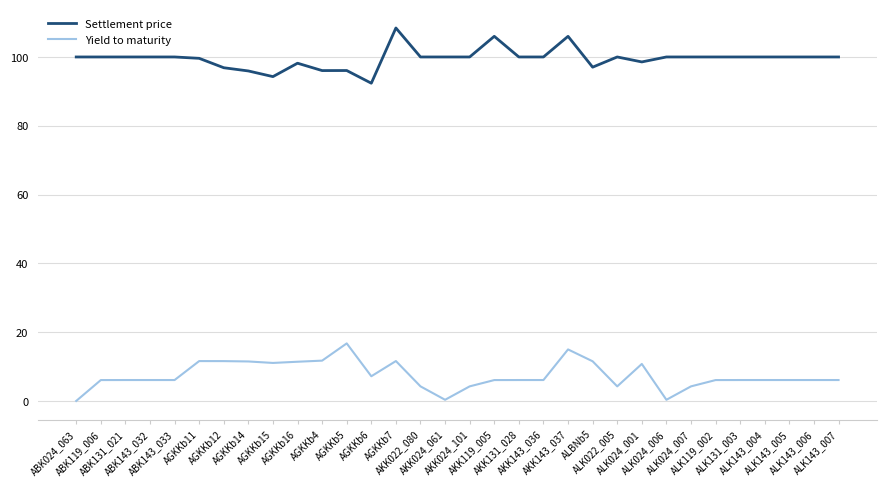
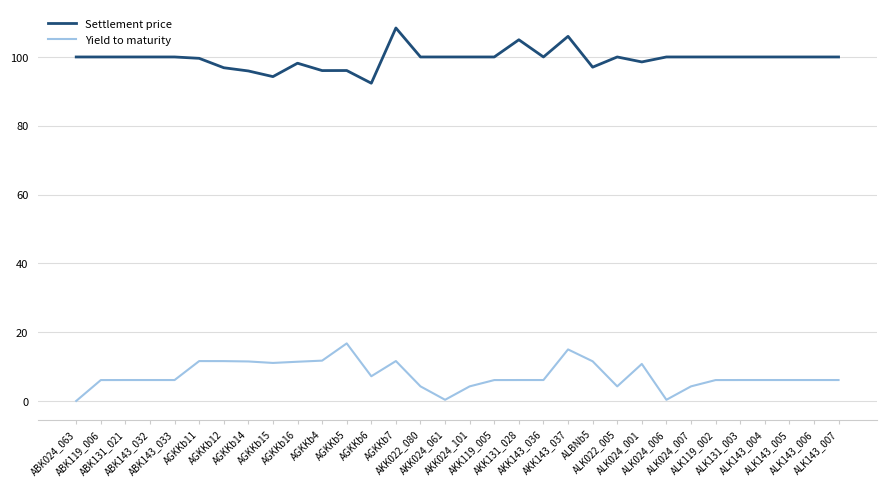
Settlement price, AKK119_005: 106 -> 100
Settlement price, AKK131_028: 100 -> 105
